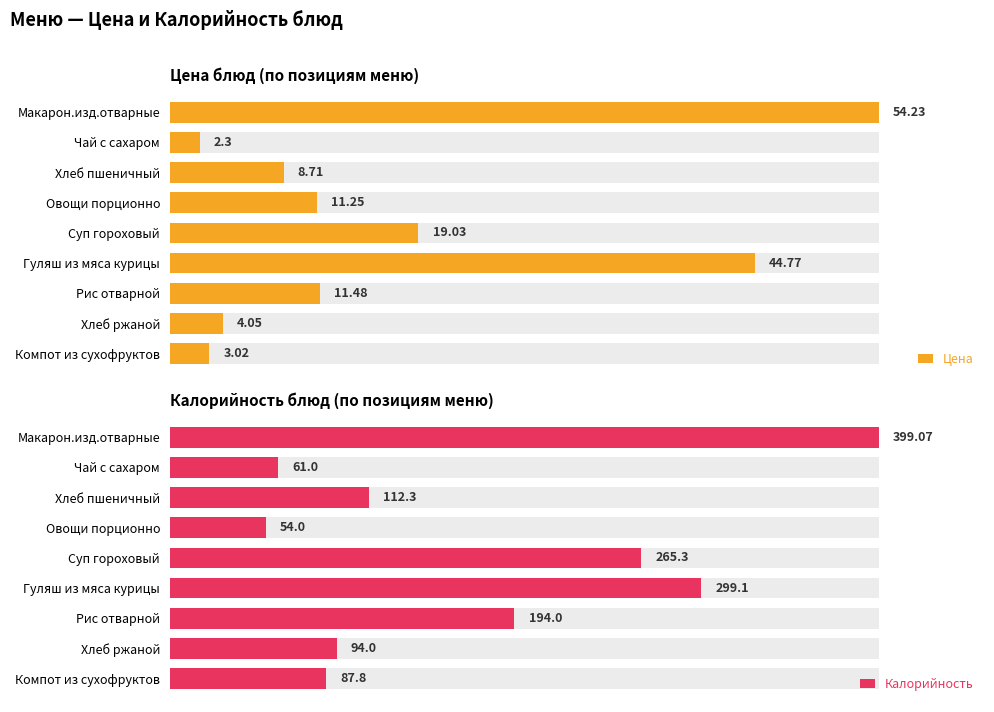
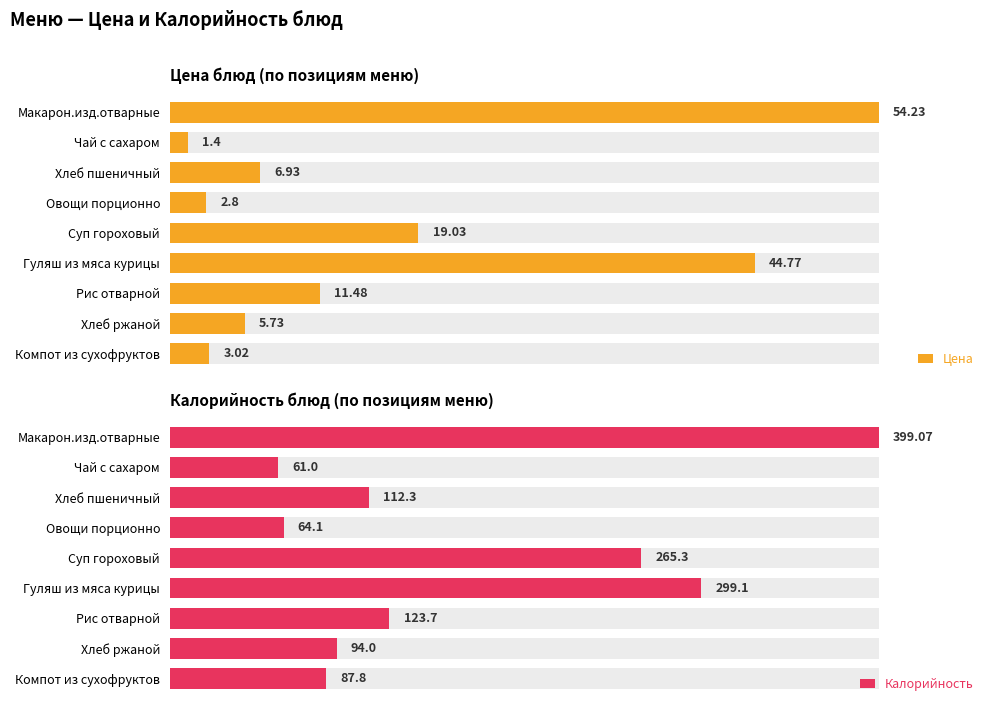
Цена блюд (по позициям меню), Цена, Чай с сахаром: 2.3 -> 1.4
Цена блюд (по позициям меню), Цена, Хлеб пшеничный: 8.71 -> 6.93
Цена блюд (по позициям меню), Цена, Овощи порционно: 11.25 -> 2.8
Цена блюд (по позициям меню), Цена, Хлеб ржаной: 4.05 -> 5.73
Калорийность блюд (по позициям меню), Калорийность, Овощи порционно: 54.0 -> 64.1
Калорийность блюд (по позициям меню), Калорийность, Рис отварной: 194.0 -> 123.7
